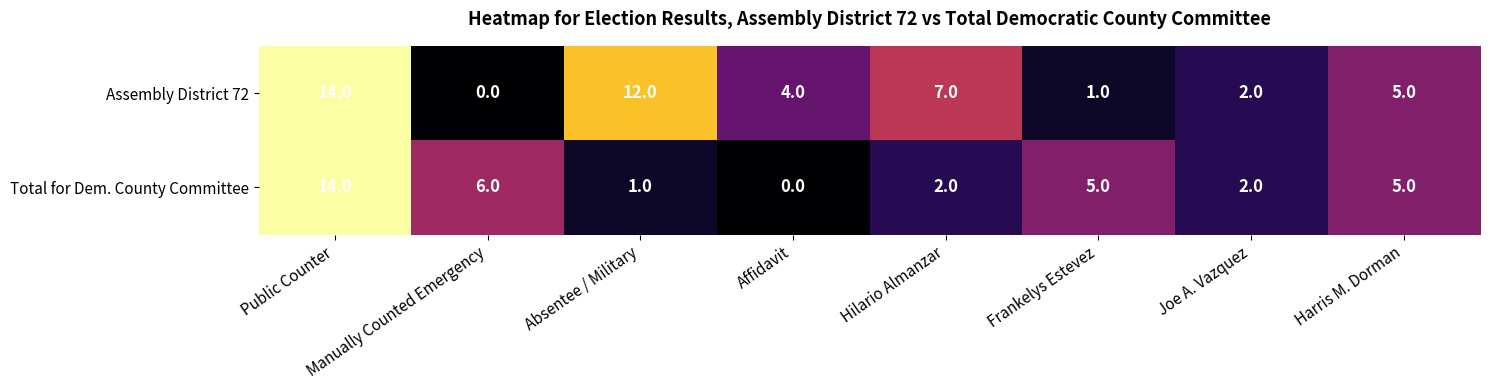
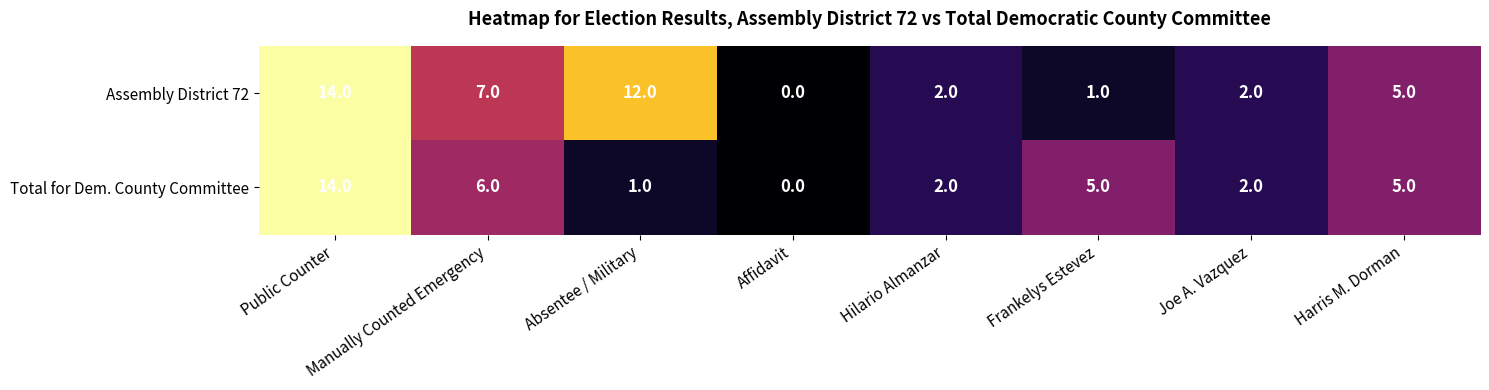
Assembly District 72, Manually Counted Emergency: 0.0 -> 7.0
Assembly District 72, Affidavit: 4.0 -> 0.0
Assembly District 72, Hilario Almanzar: 7.0 -> 2.0
